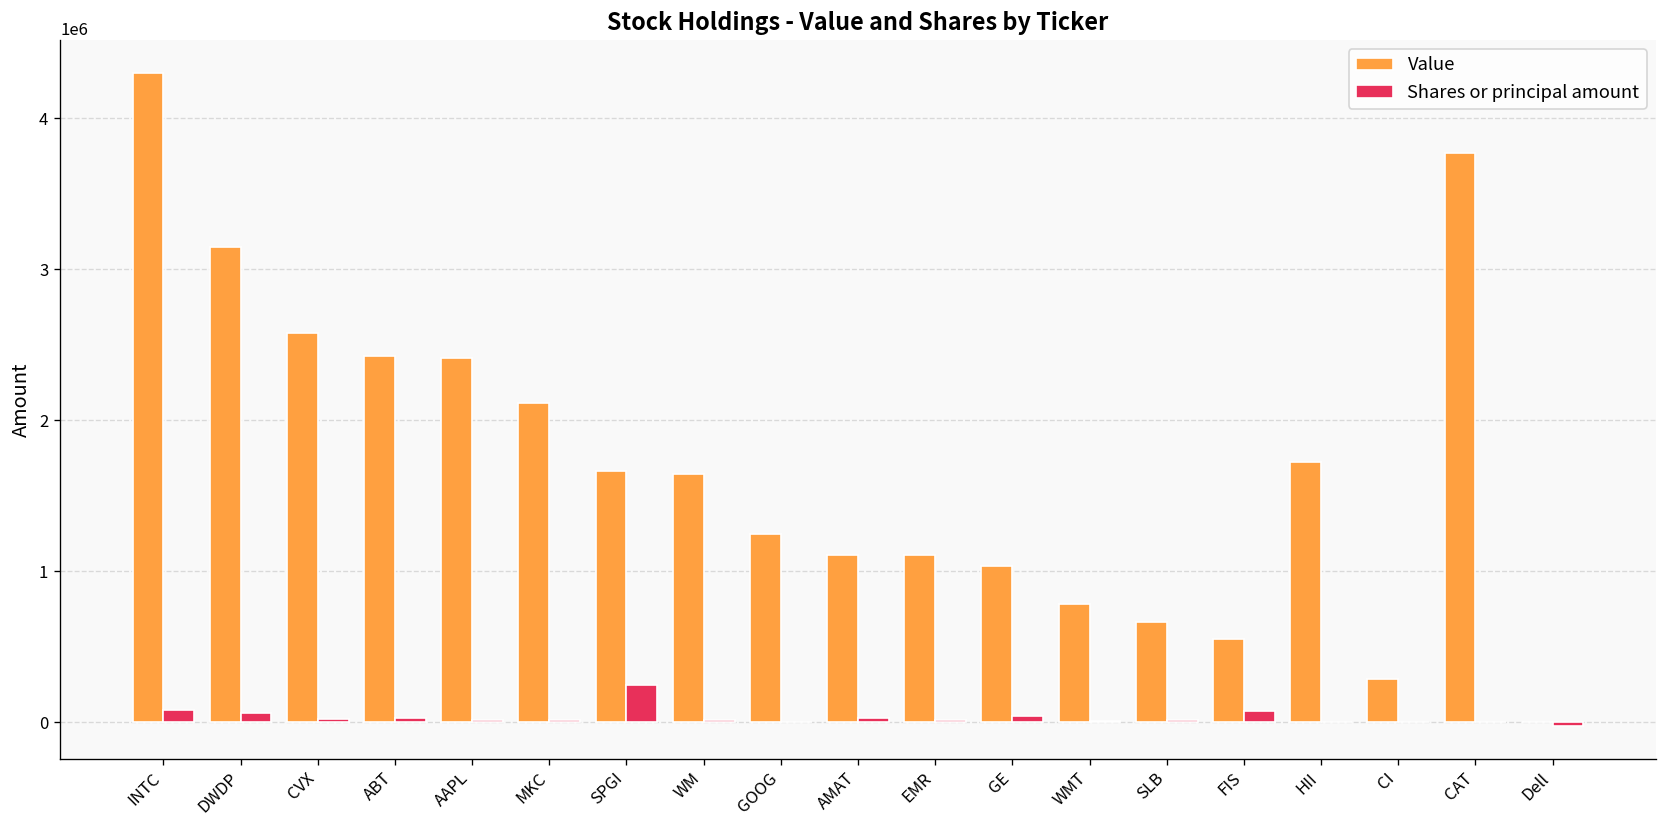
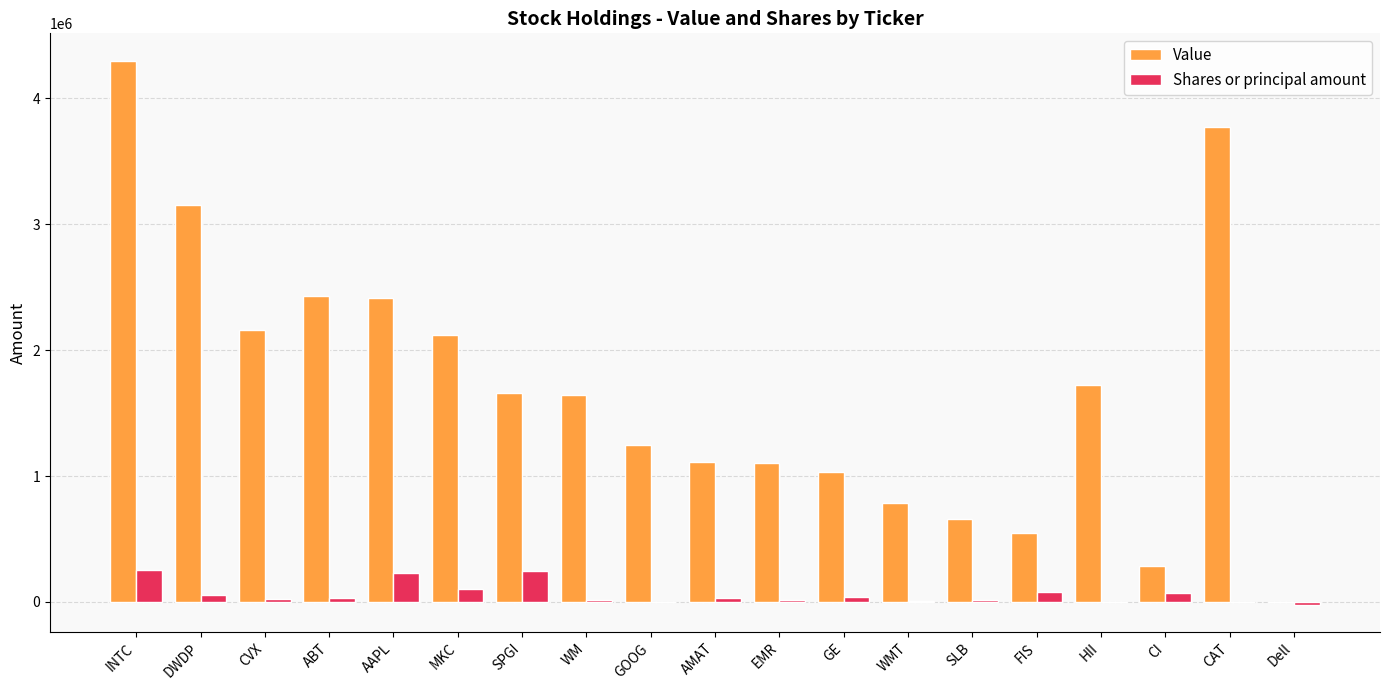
Shares or principal amount, INTC: 80000 -> 250000
Value, CVX: 2580000 -> 2160000
Shares or principal amount, AAPL: 10000 -> 230000
Shares or principal amount, MKC: 10000 -> 100000
Shares or principal amount, CI: 0 -> 70000
